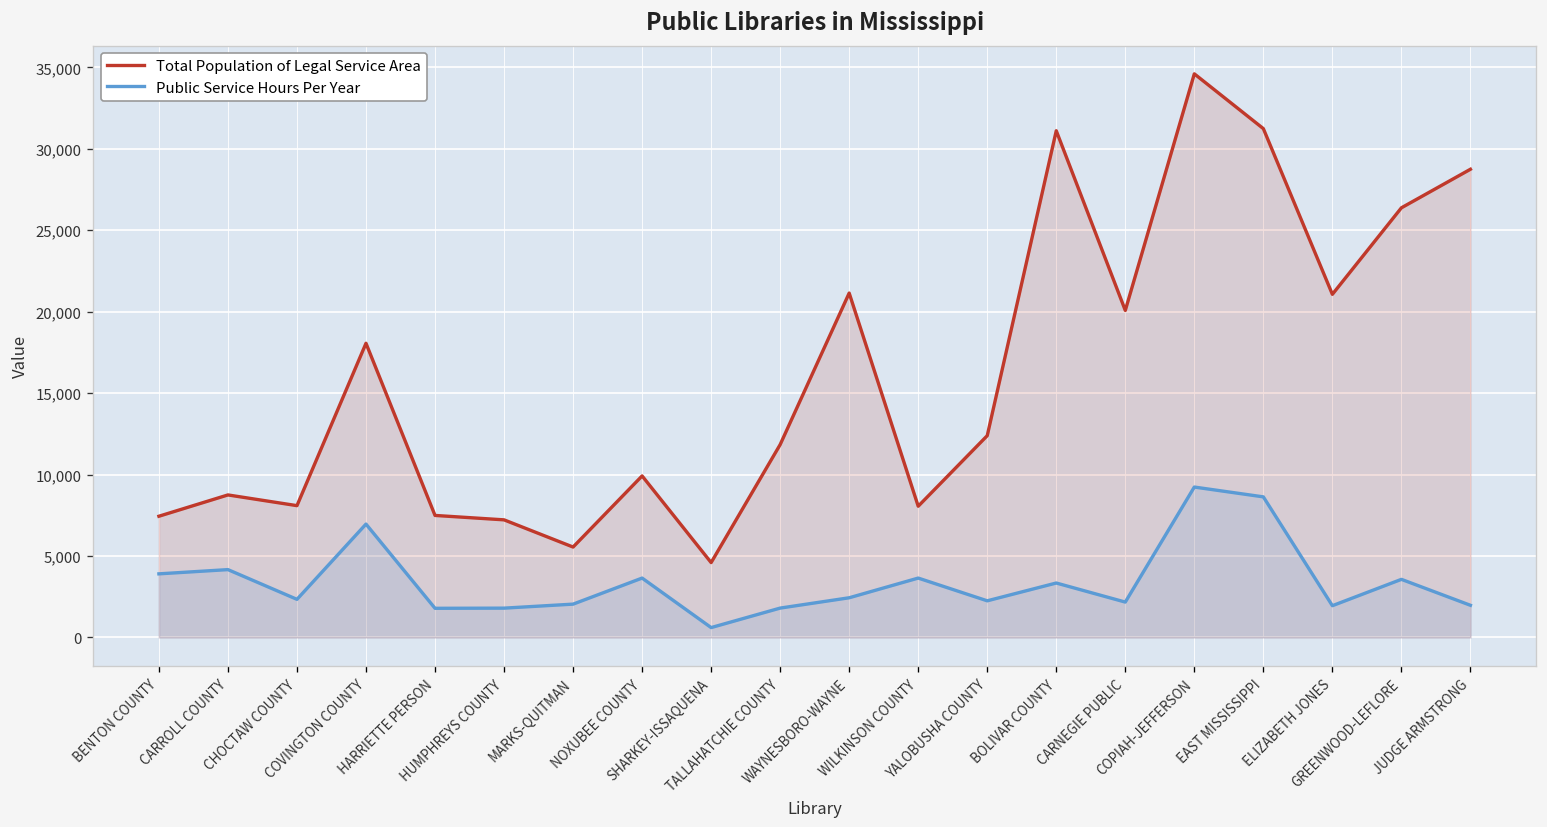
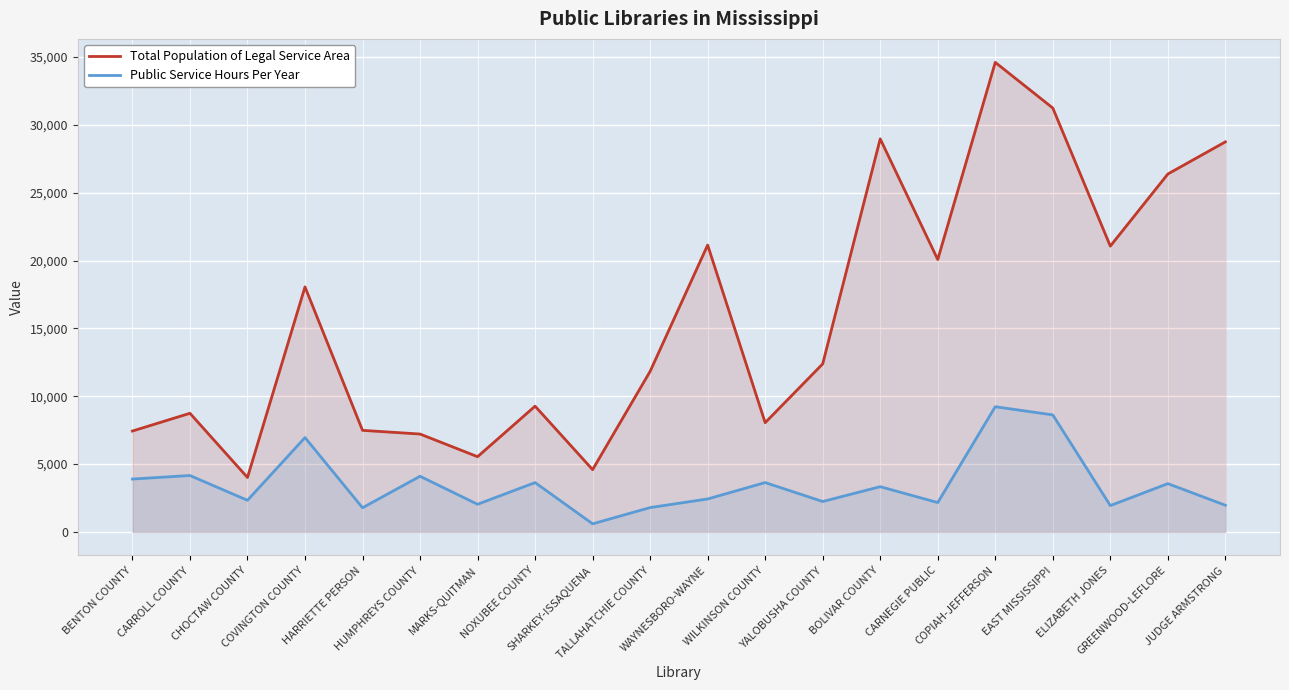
Total Population of Legal Service Area, CHOCTAW COUNTY: 8,100 -> 4,000
Public Service Hours Per Year, HUMPHREYS COUNTY: 1,800 -> 4,100
Total Population of Legal Service Area, NOXUBEE COUNTY: 9,900 -> 9,300
Total Population of Legal Service Area, BOLIVAR COUNTY: 31,100 -> 29,000
